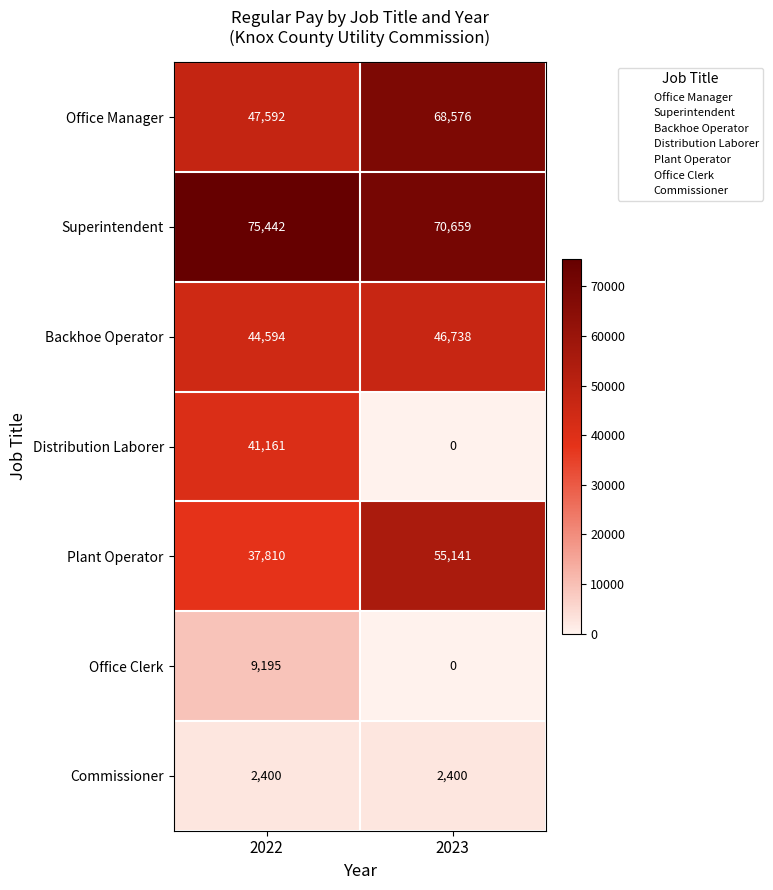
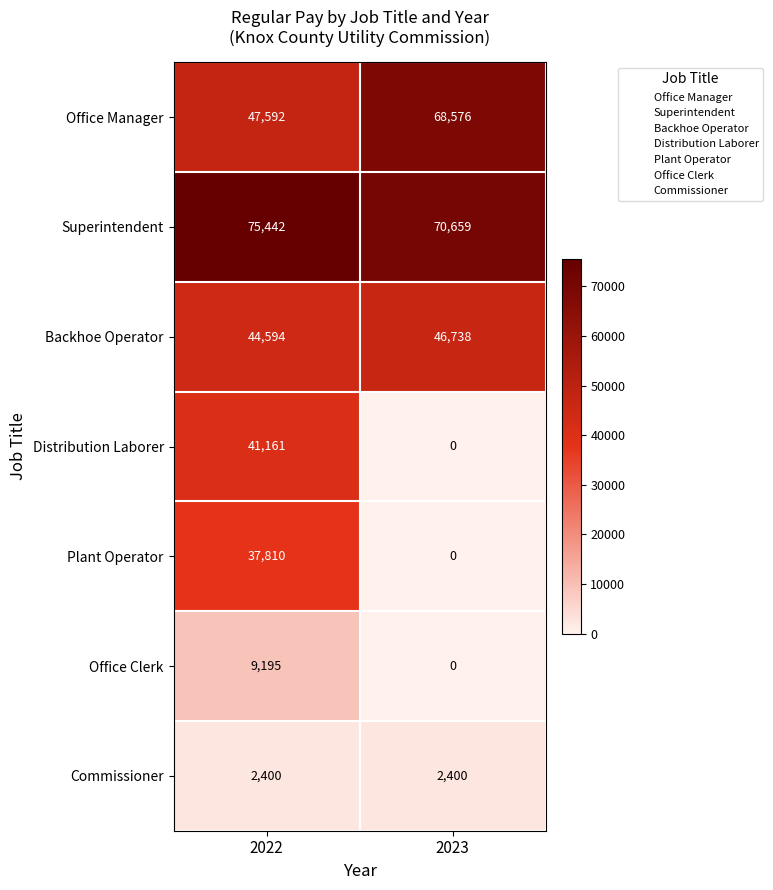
Plant Operator, 2023: 55,141 -> 0
